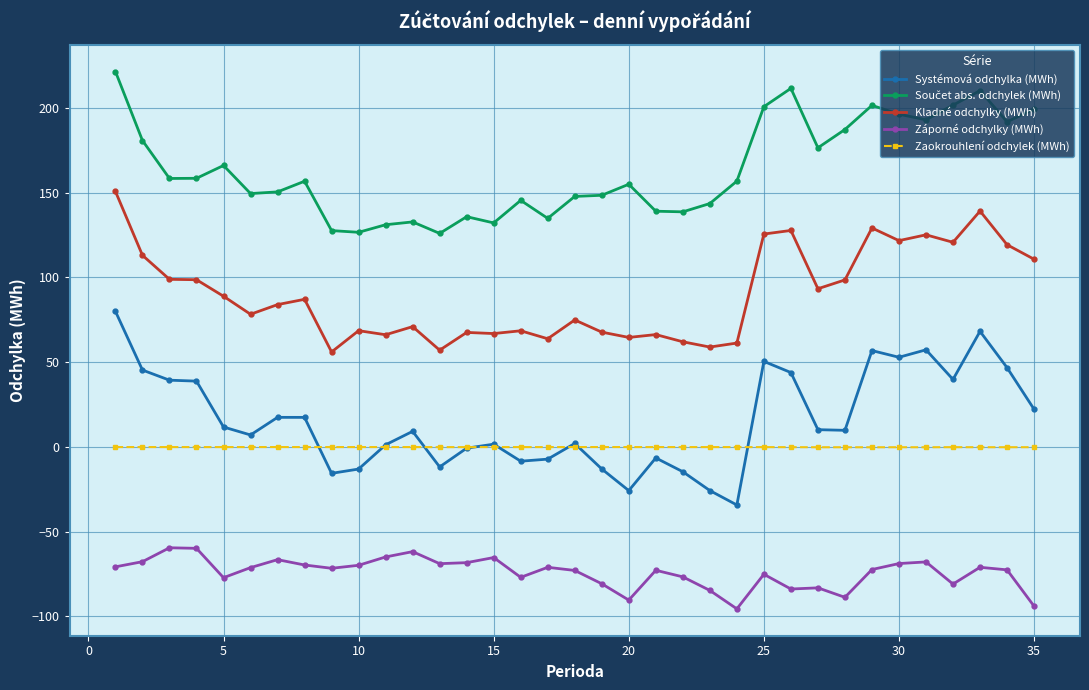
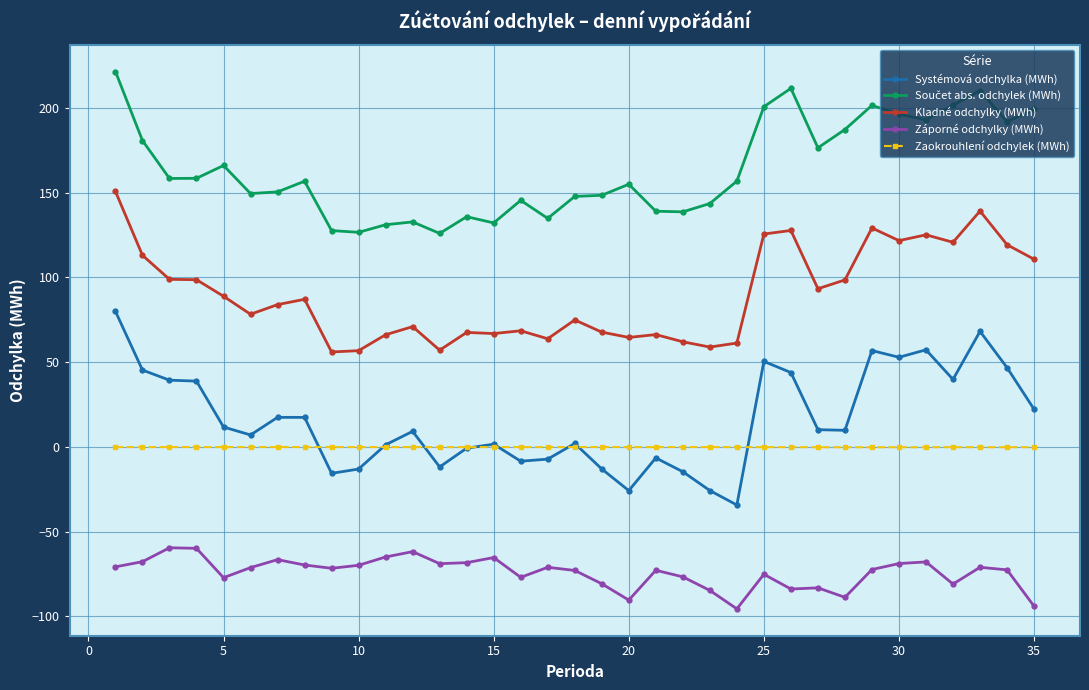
Kladné odchylky (MWh), 10: 69 -> 57
